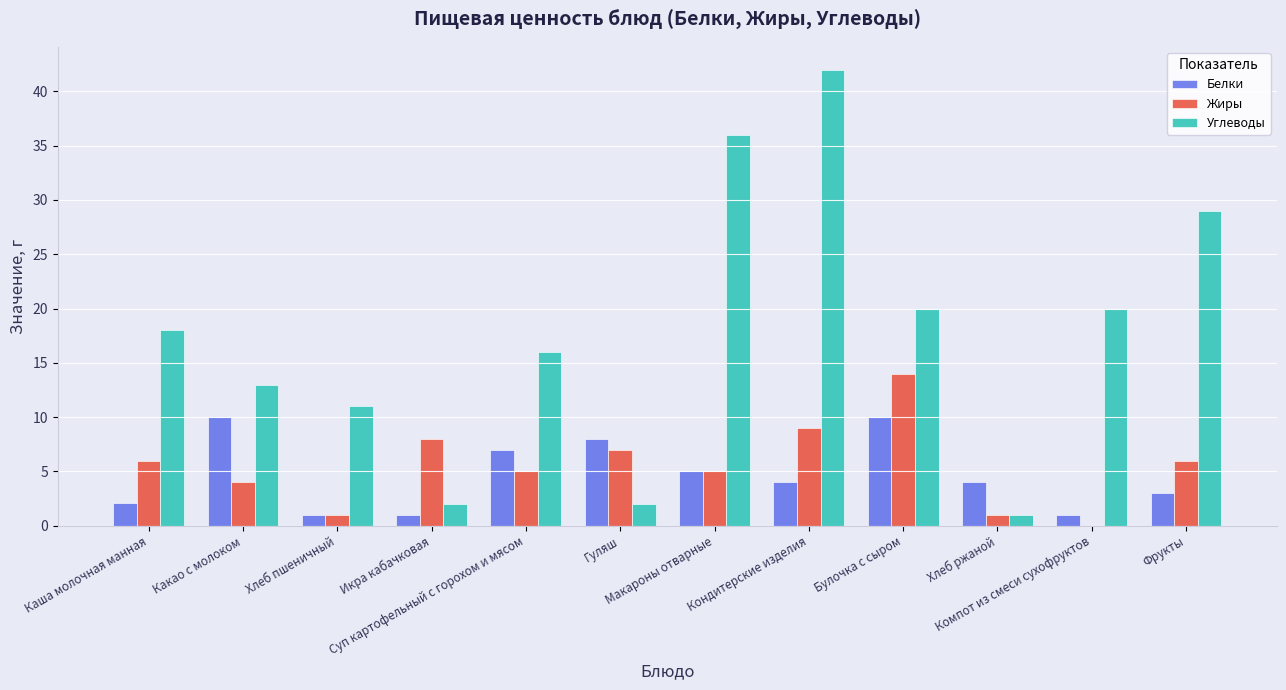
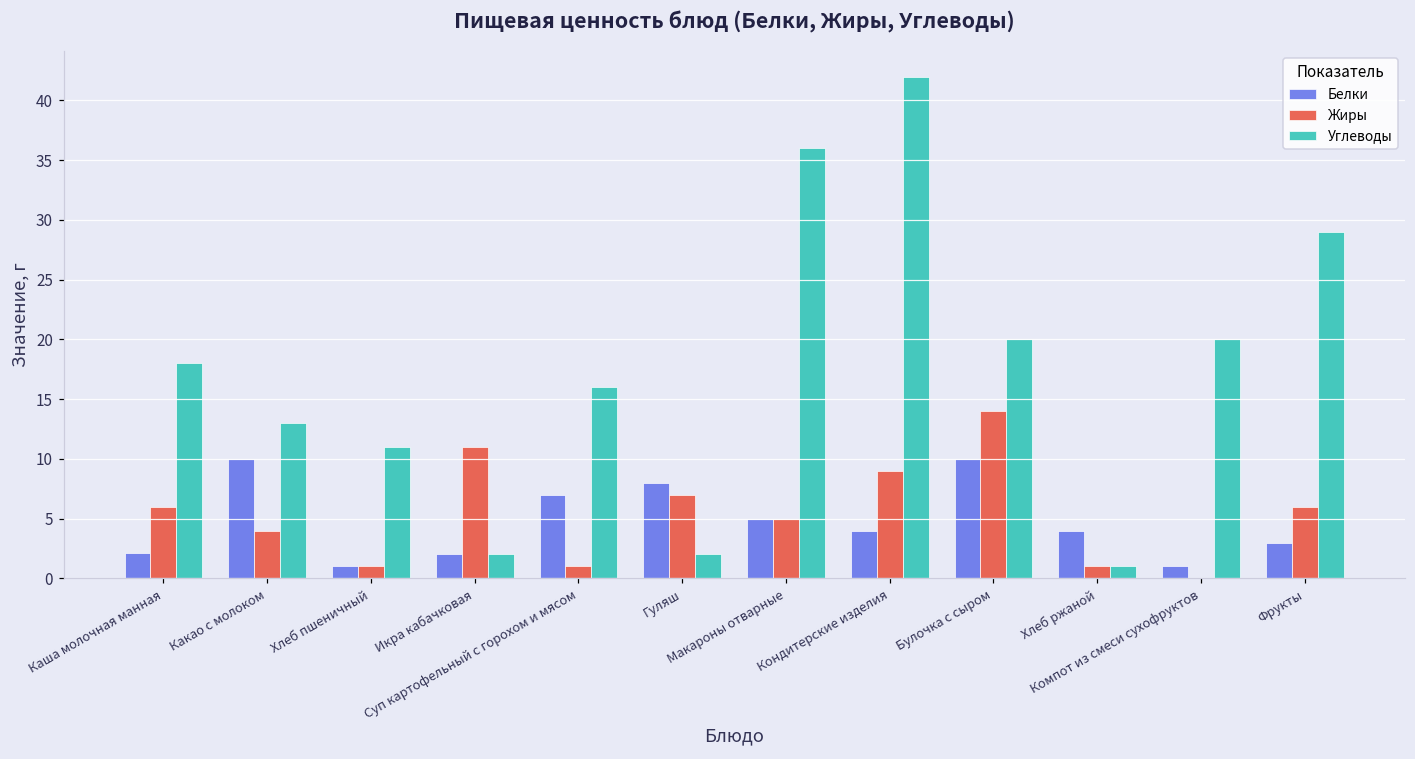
Белки, Икра кабачковая: 1 -> 2
Жиры, Икра кабачковая: 8 -> 11
Жиры, Суп картофельный с горохом и мясом: 5 -> 1
